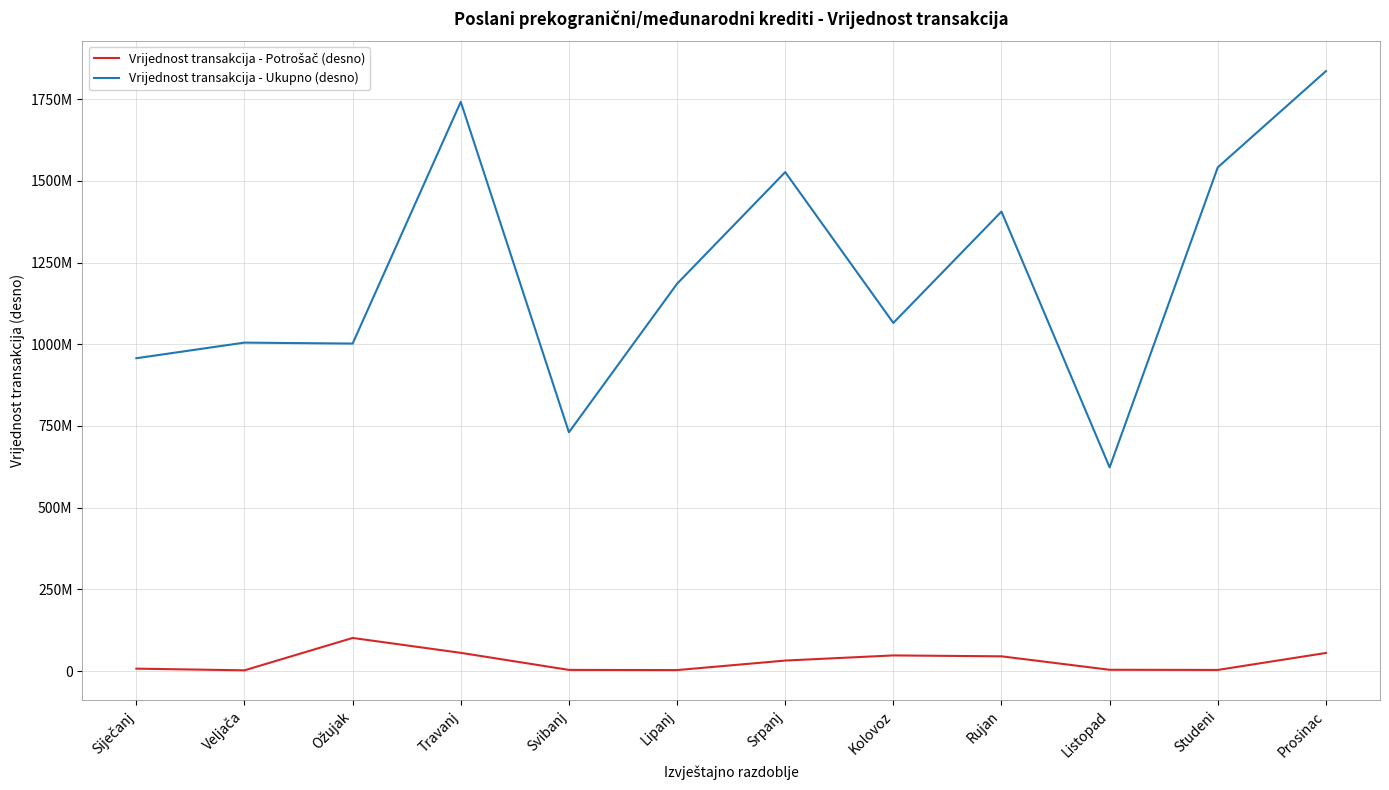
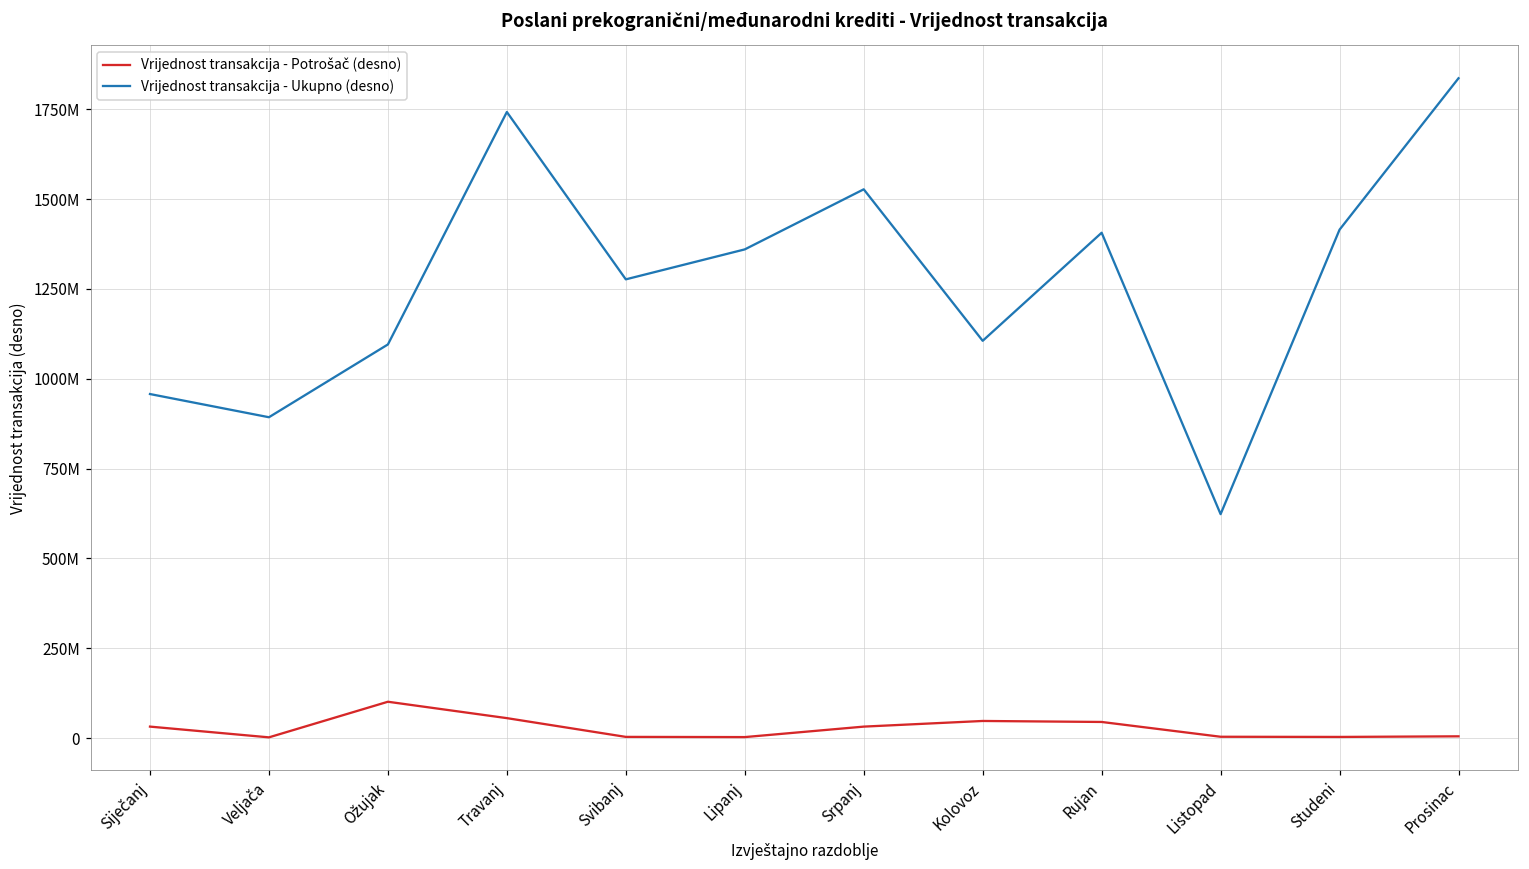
Vrijednost transakcija - Potrošač (desno), Siječanj: 10000000 -> 30000000
Vrijednost transakcija - Ukupno (desno), Veljača: 1010000000 -> 890000000
Vrijednost transakcija - Ukupno (desno), Ožujak: 1000000000 -> 1100000000
Vrijednost transakcija - Ukupno (desno), Svibanj: 730000000 -> 1280000000
Vrijednost transakcija - Ukupno (desno), Lipanj: 1190000000 -> 1360000000
Vrijednost transakcija - Ukupno (desno), Kolovoz: 1070000000 -> 1110000000
Vrijednost transakcija - Ukupno (desno), Studeni: 1540000000 -> 1410000000
Vrijednost transakcija - Potrošač (desno), Prosinac: 60000000 -> 10000000
